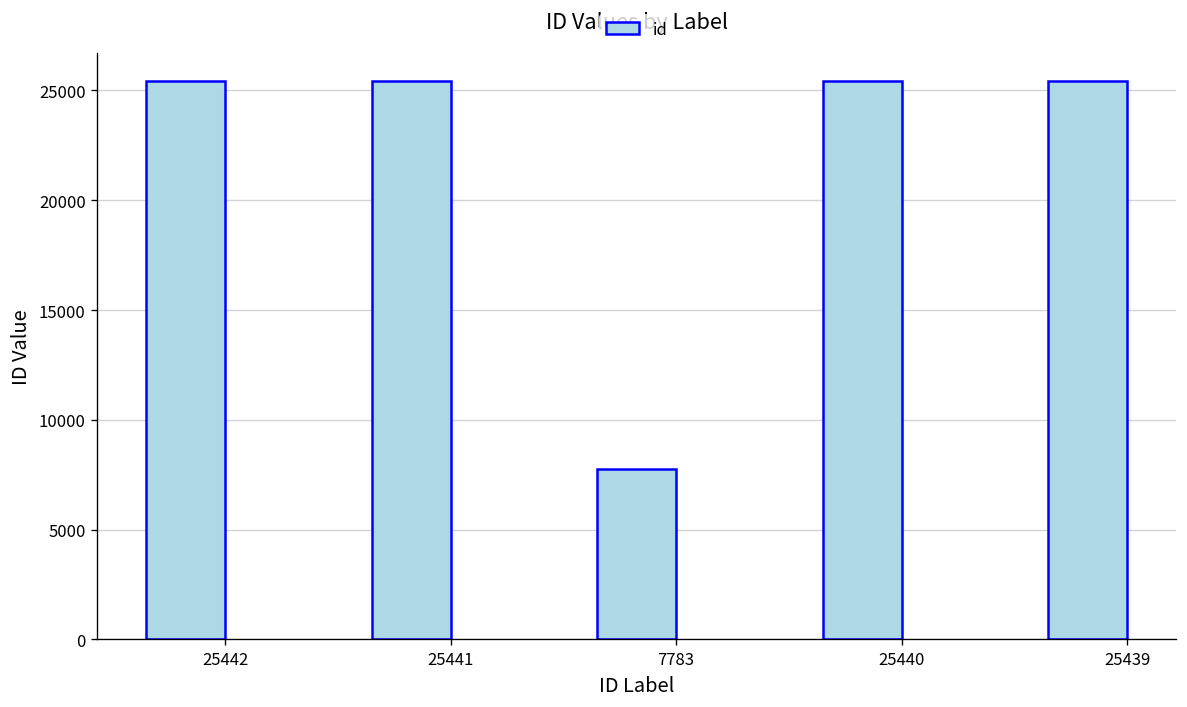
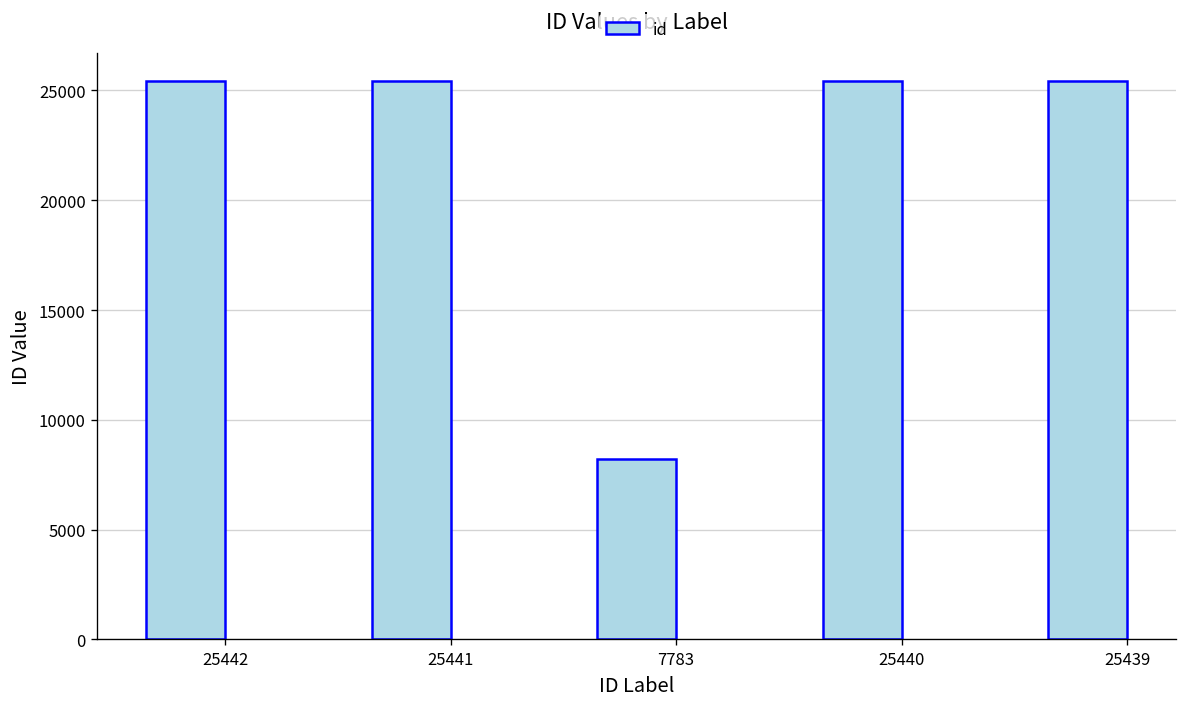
7783: 7800 -> 8200
